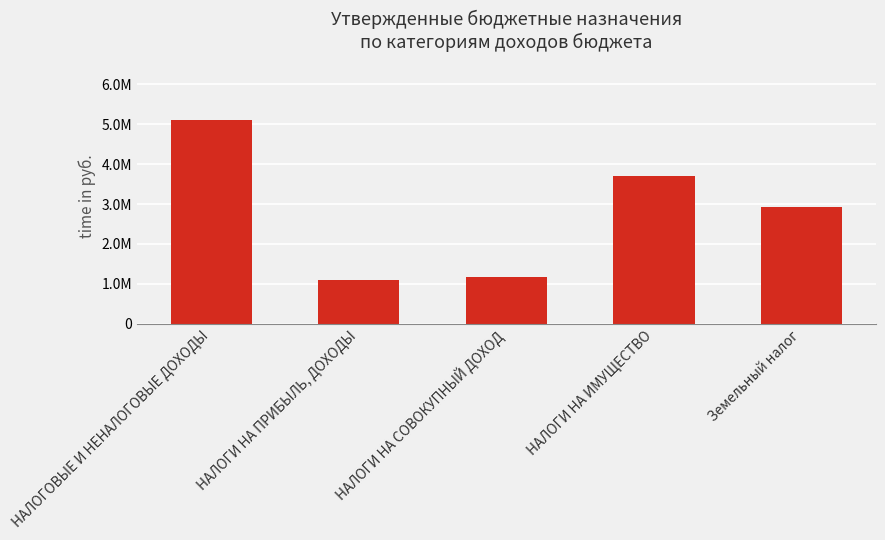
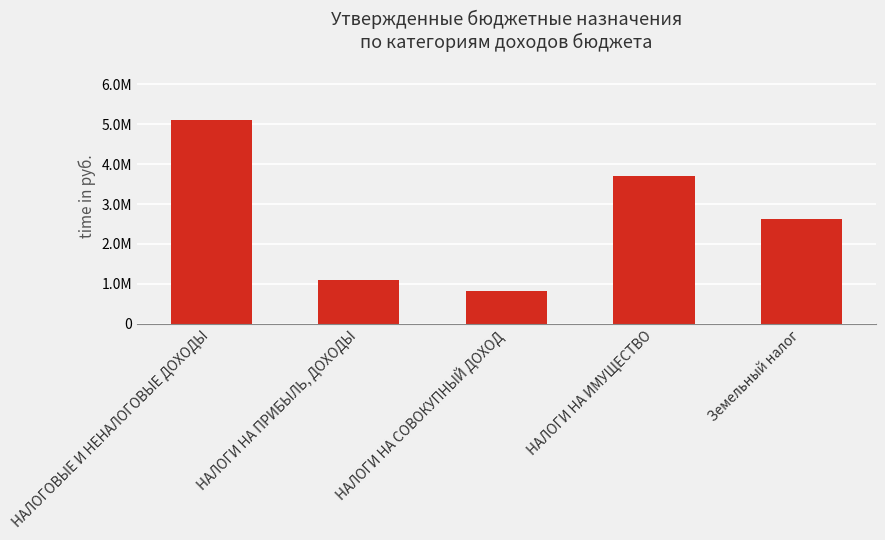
НАЛОГИ НА СОВОКУПНЫЙ ДОХОД: 1200000 -> 800000
Земельный налог: 2900000 -> 2600000
